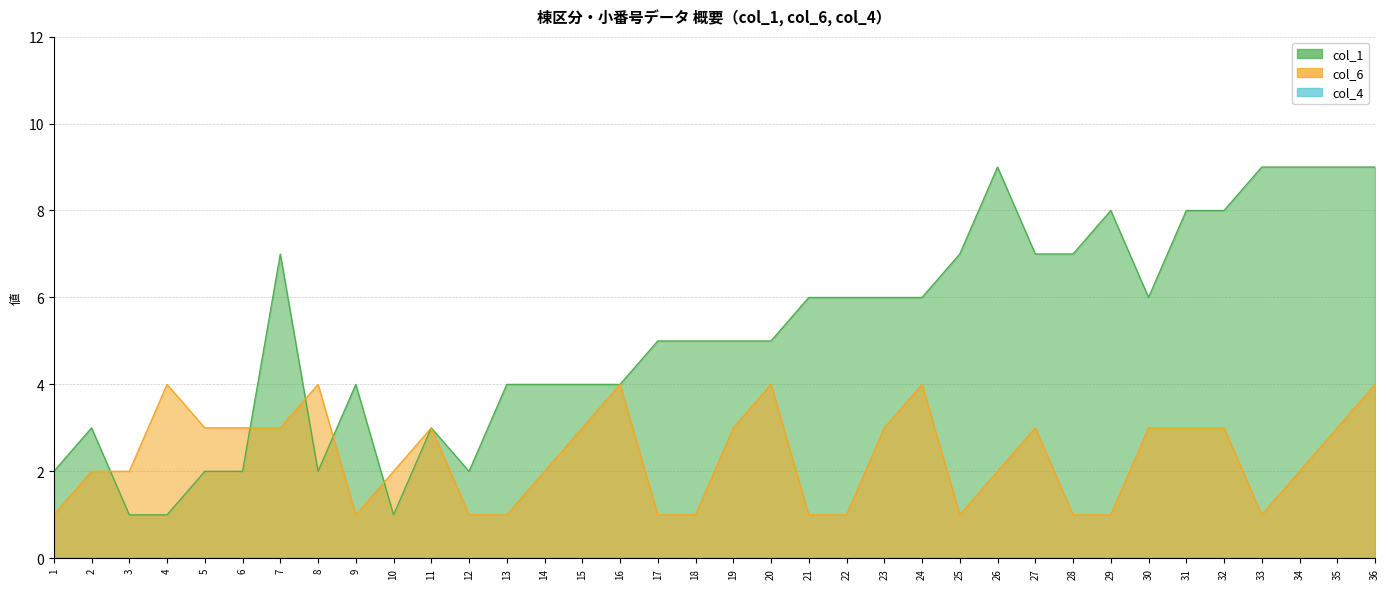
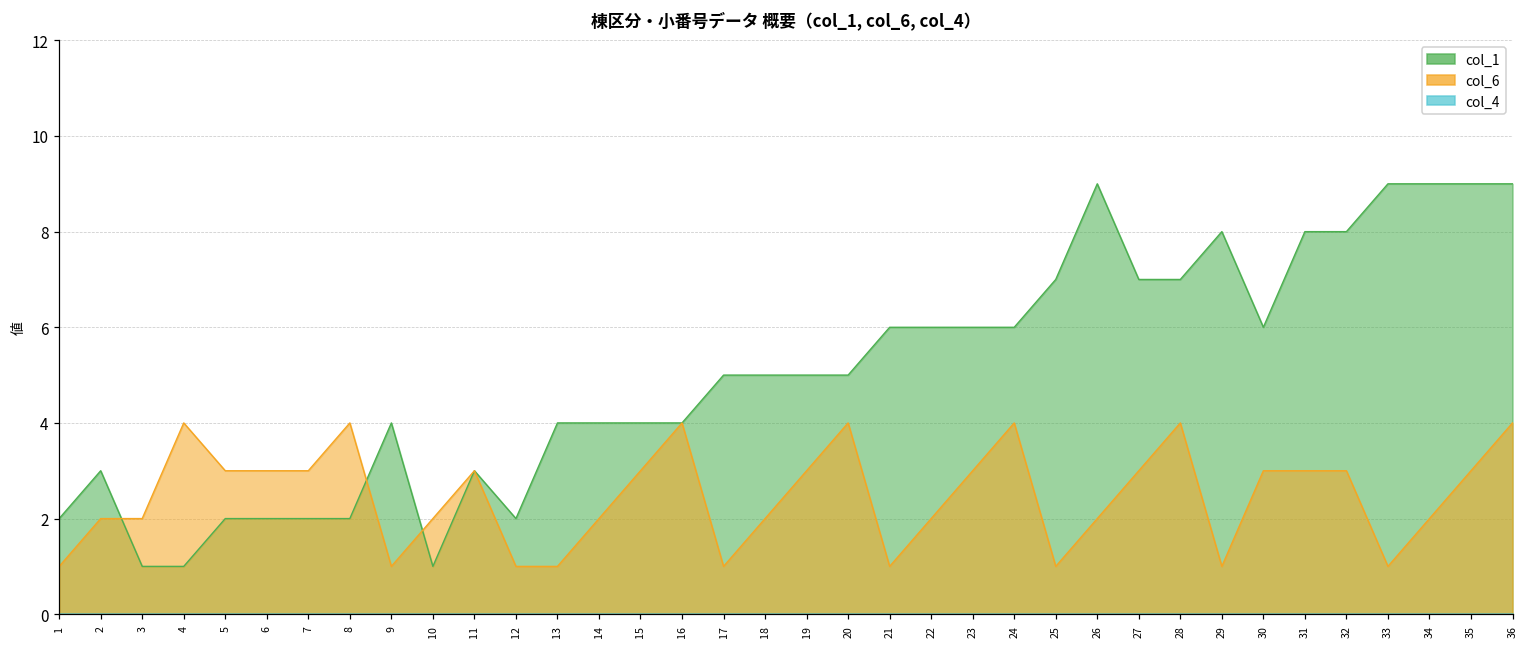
col_1, 7: 7 -> 2
col_6, 18: 1 -> 2
col_6, 22: 1 -> 2
col_6, 28: 1 -> 4
